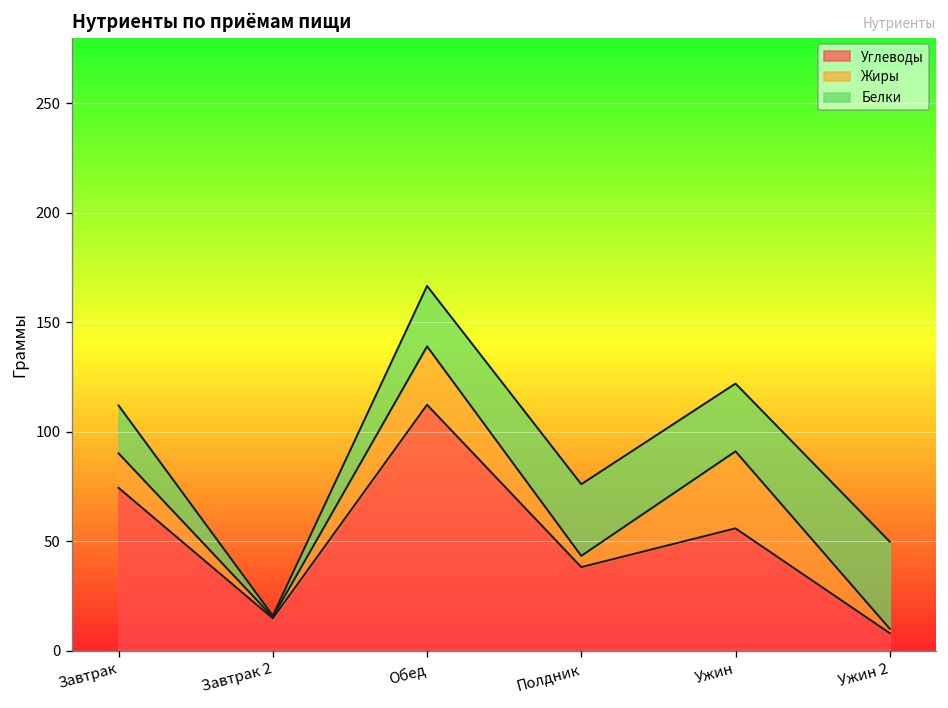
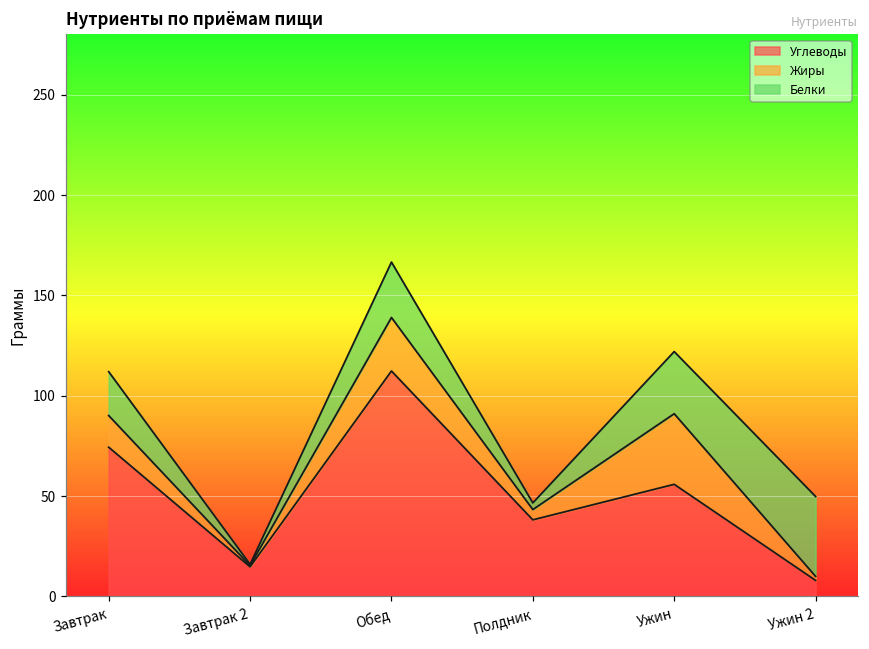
Белки, Полдник: 33 -> 3
